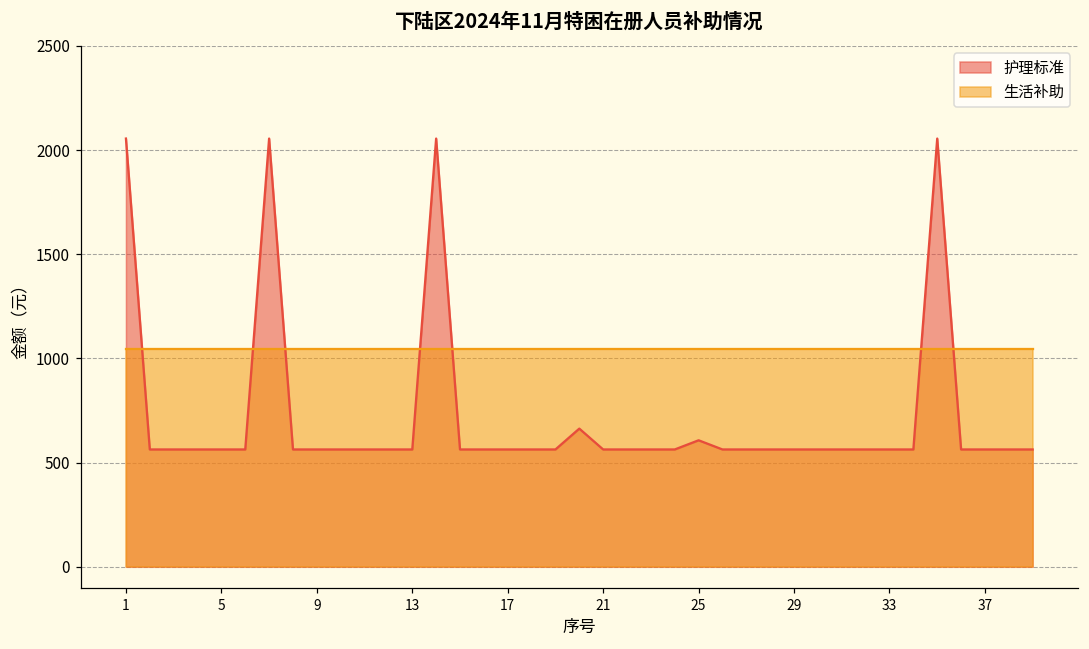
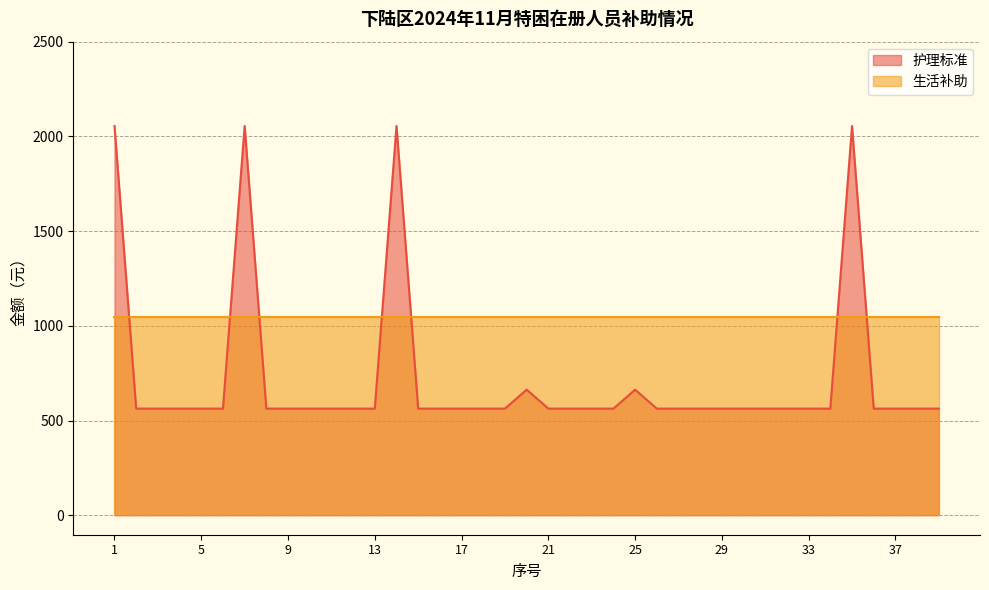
护理标准, 25: 610 -> 660
